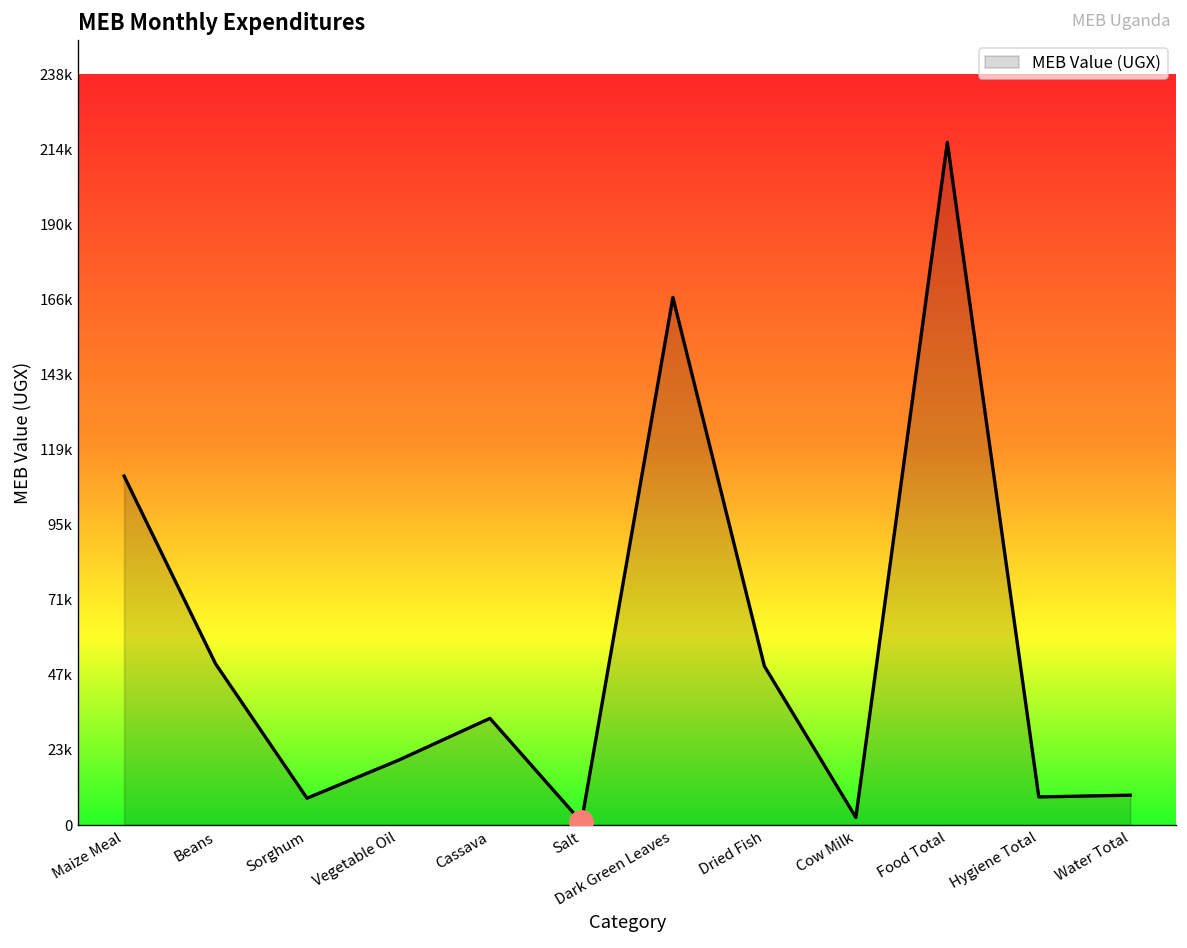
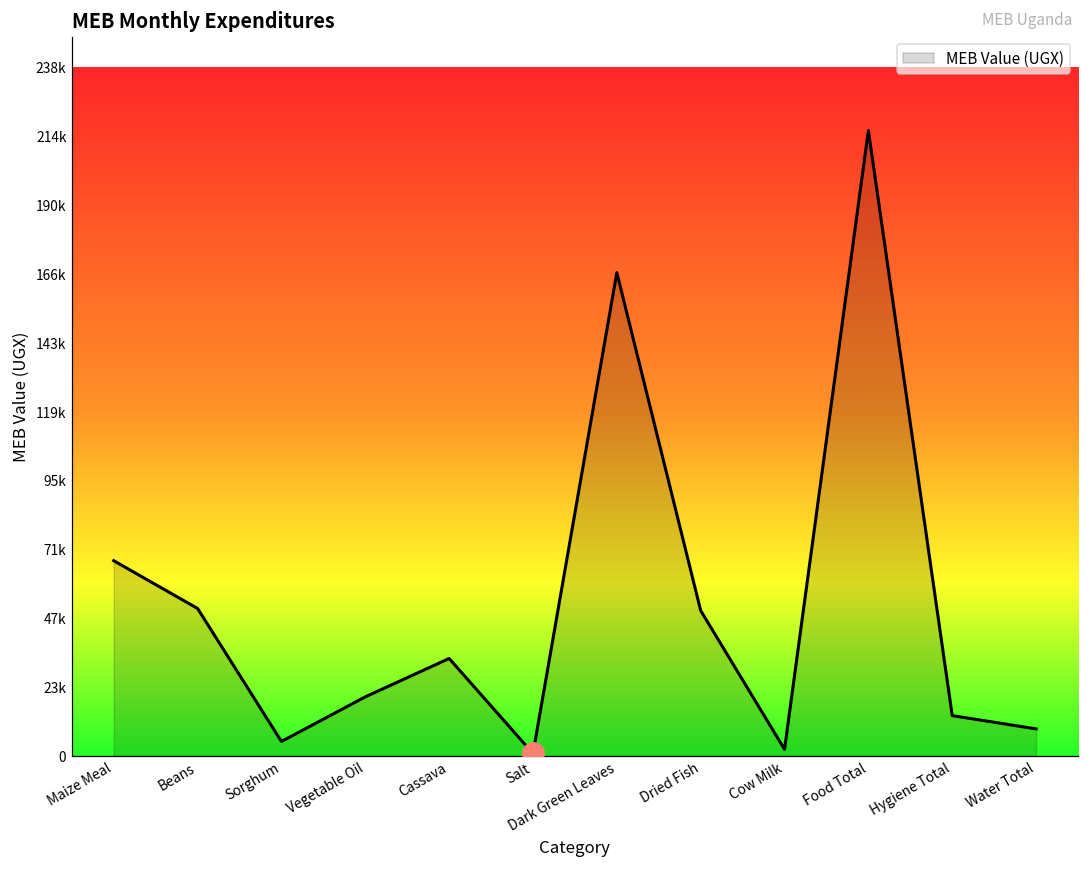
MEB Value (UGX), Maize Meal: 111000 -> 68000
MEB Value (UGX), Sorghum: 9000 -> 5000
MEB Value (UGX), Hygiene Total: 9000 -> 14000
